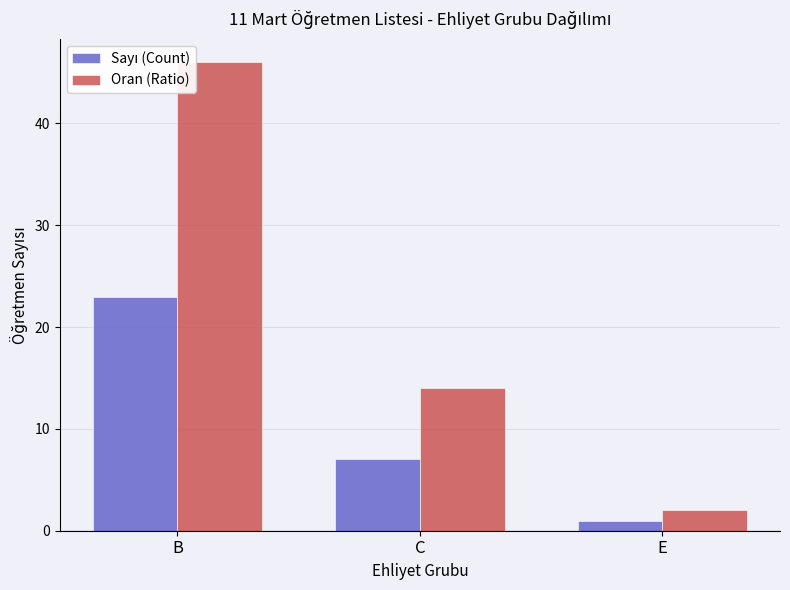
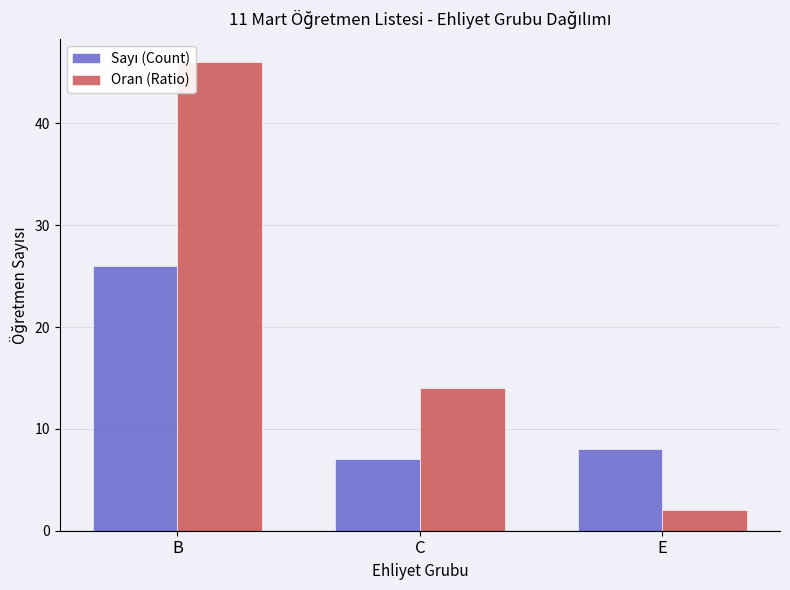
Sayı (Count), B: 23 -> 26
Sayı (Count), E: 1 -> 8
